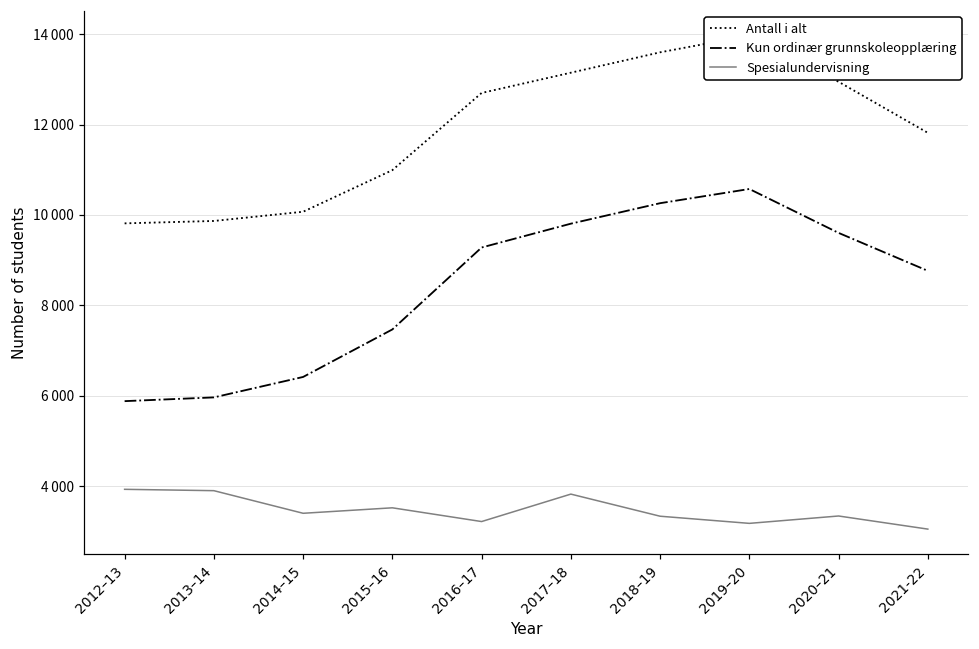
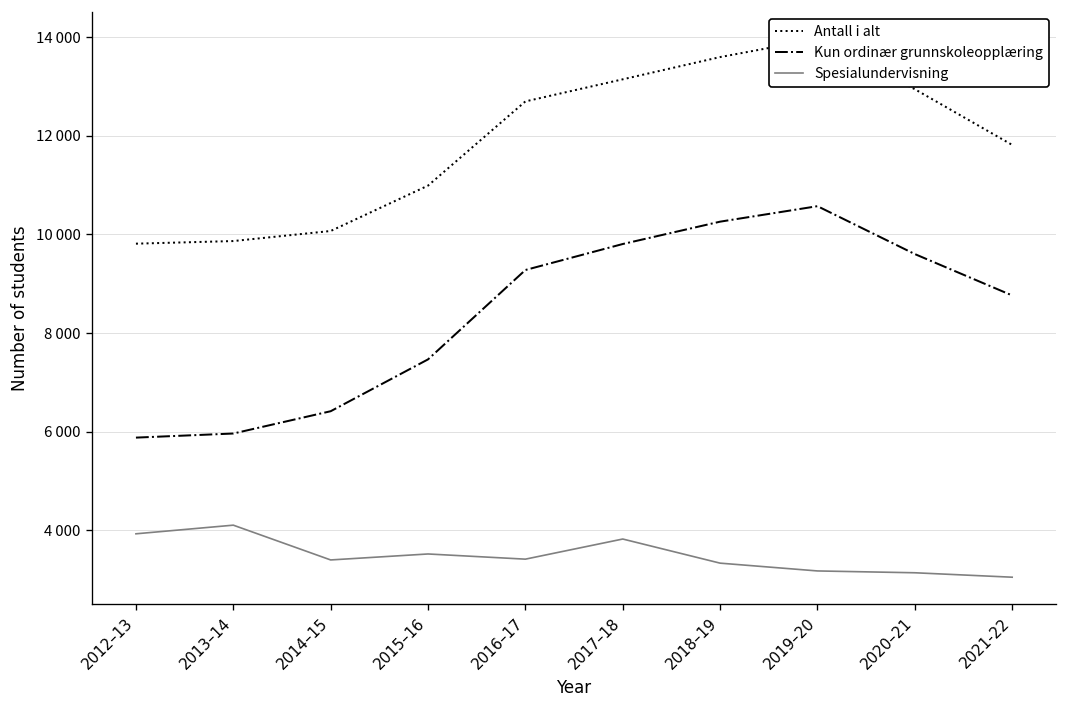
Spesialundervisning, 2013–14: 3900 -> 4100
Spesialundervisning, 2016–17: 3200 -> 3400
Spesialundervisning, 2020–21: 3300 -> 3100
